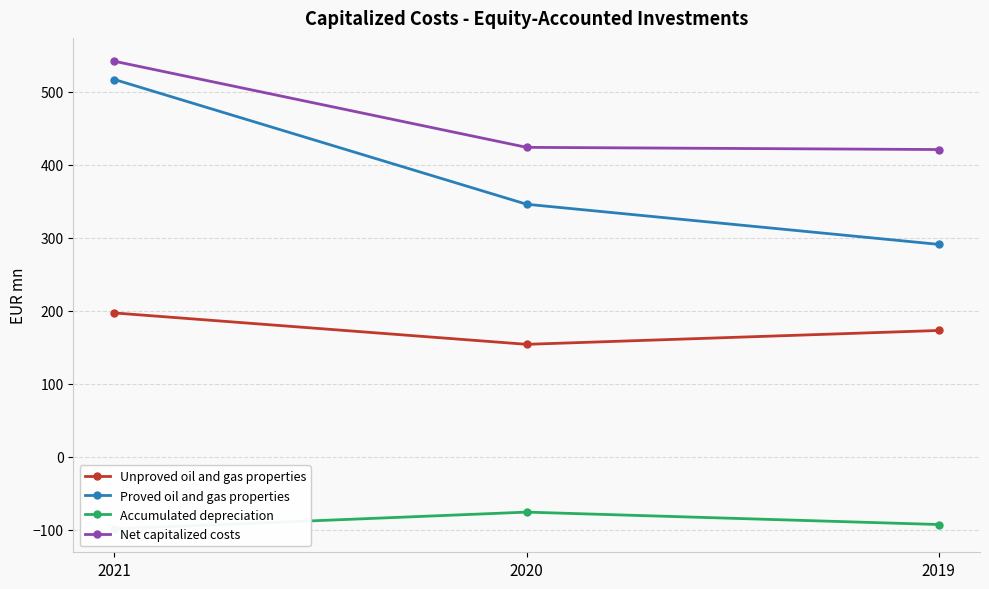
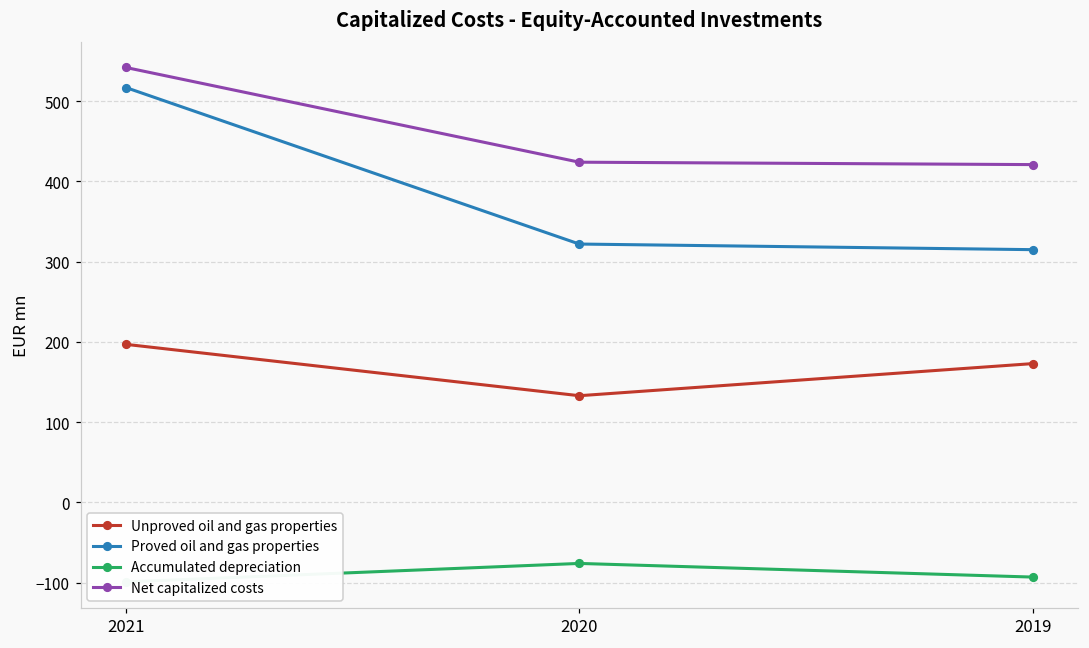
Unproved oil and gas properties, 2020: 150 -> 130
Proved oil and gas properties, 2020: 350 -> 320
Proved oil and gas properties, 2019: 290 -> 320
